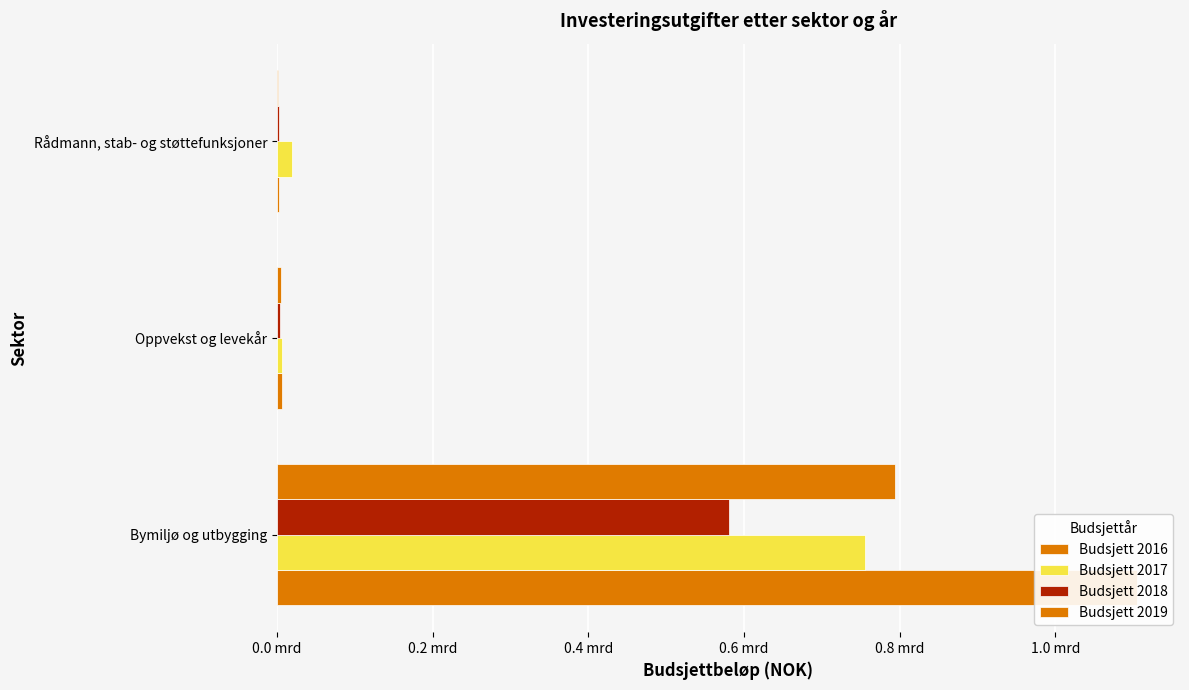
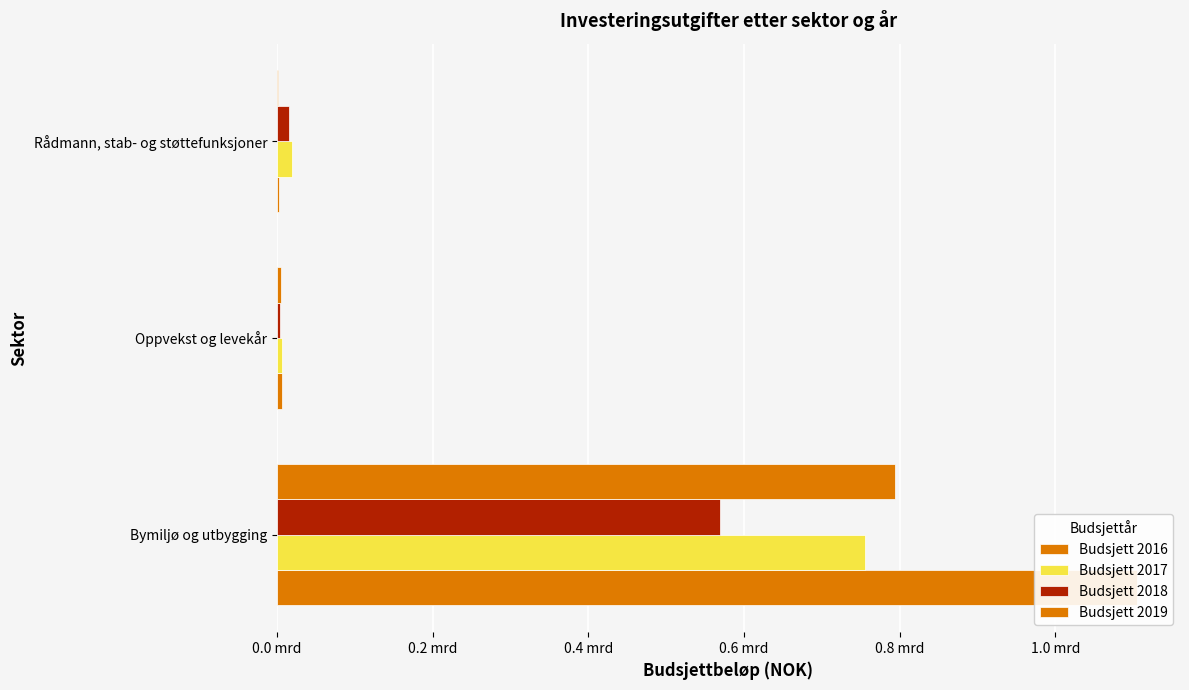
Budsjett 2018, Rådmann, stab- og støttefunksjoner: 0.00 mrd -> 0.02 mrd
Budsjett 2018, Bymiljø og utbygging: 0.58 mrd -> 0.57 mrd
